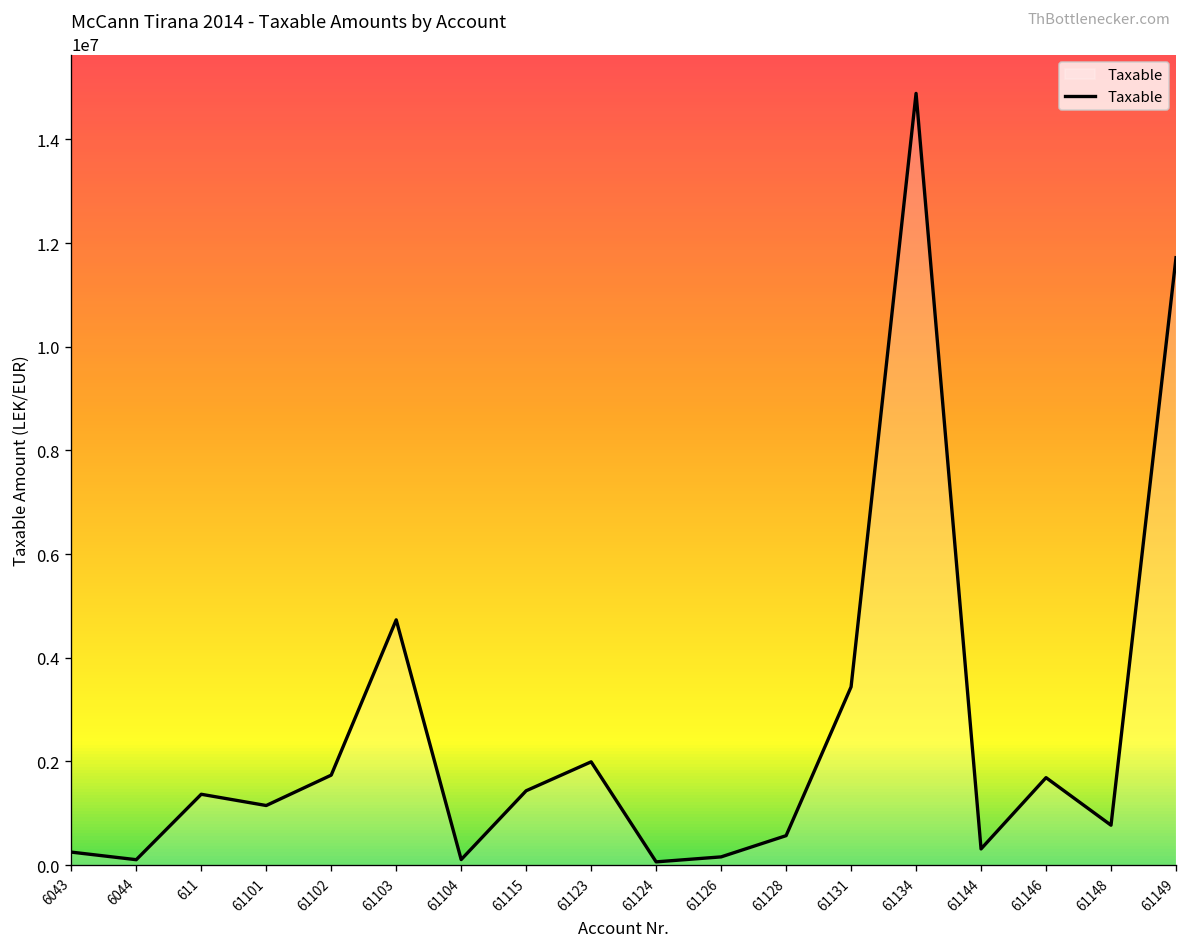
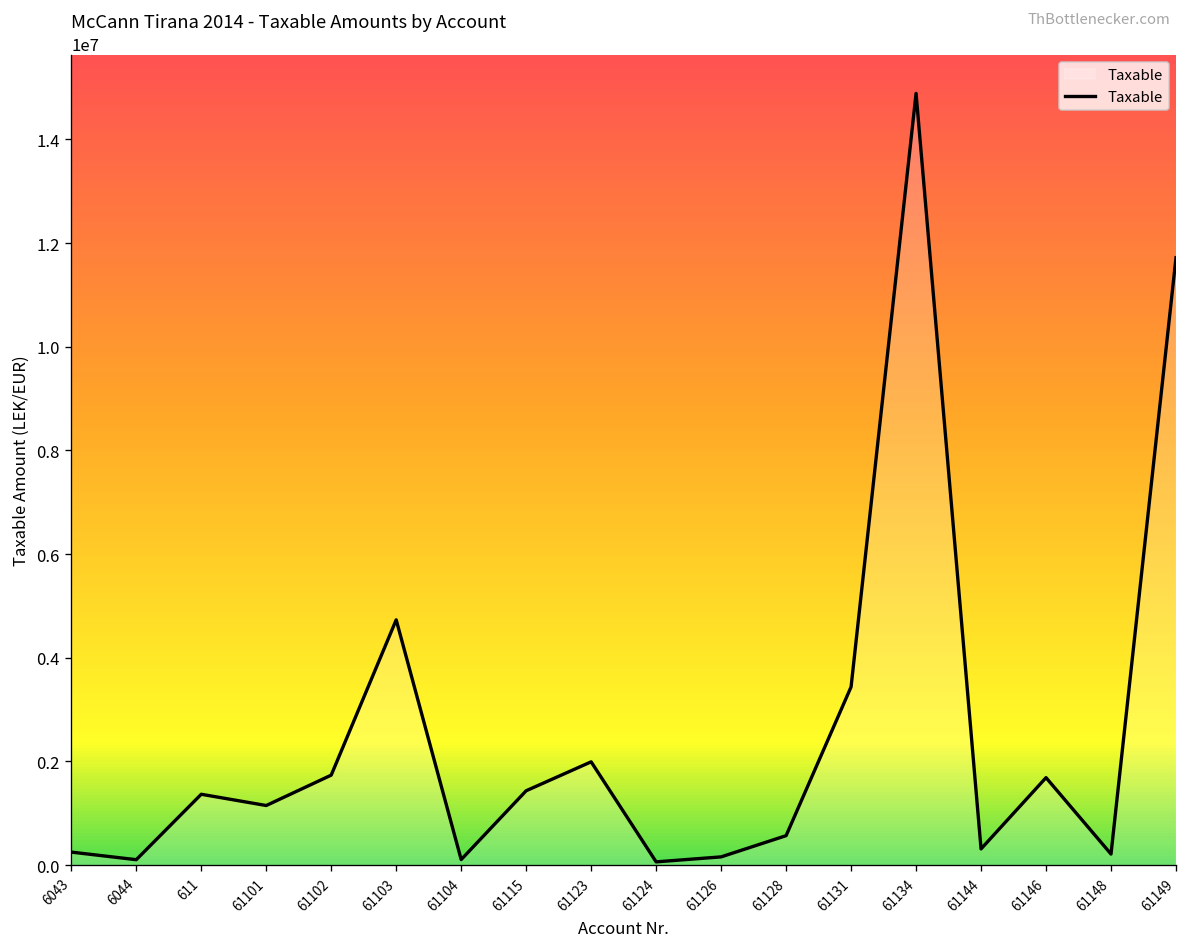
61148: 800000 -> 200000
